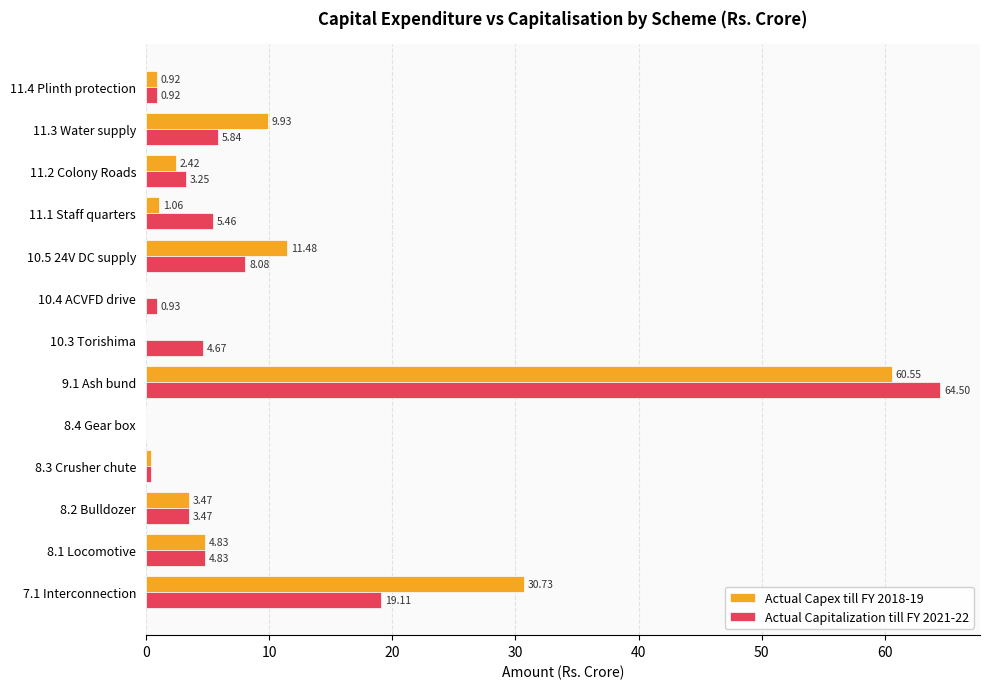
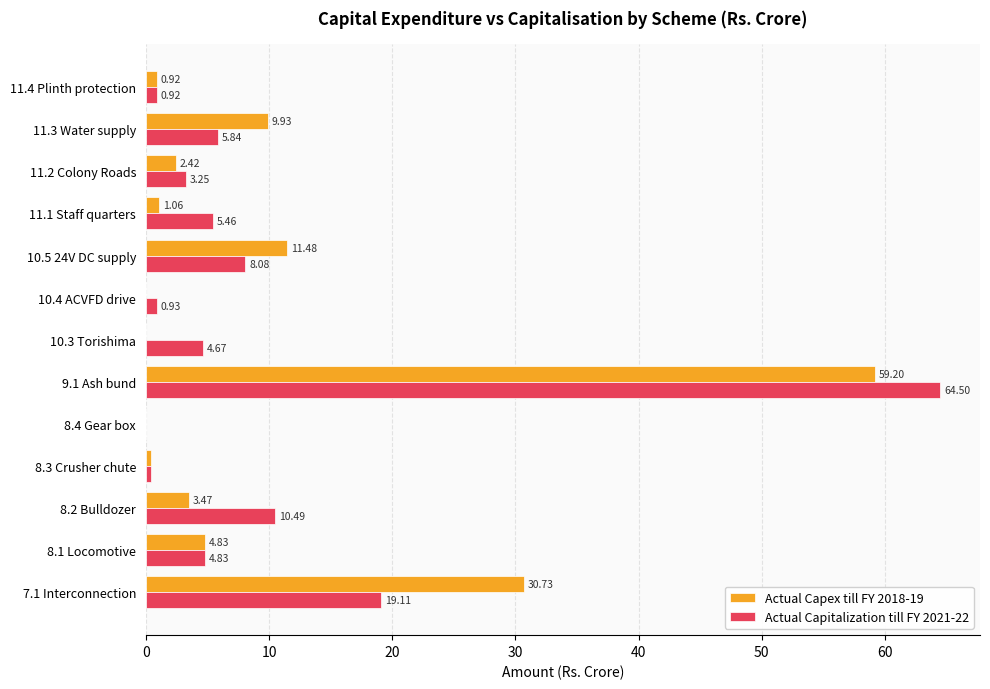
Actual Capex till FY 2018-19, 9.1 Ash bund: 60.55 -> 59.20
Actual Capitalization till FY 2021-22, 8.2 Bulldozer: 3.47 -> 10.49
